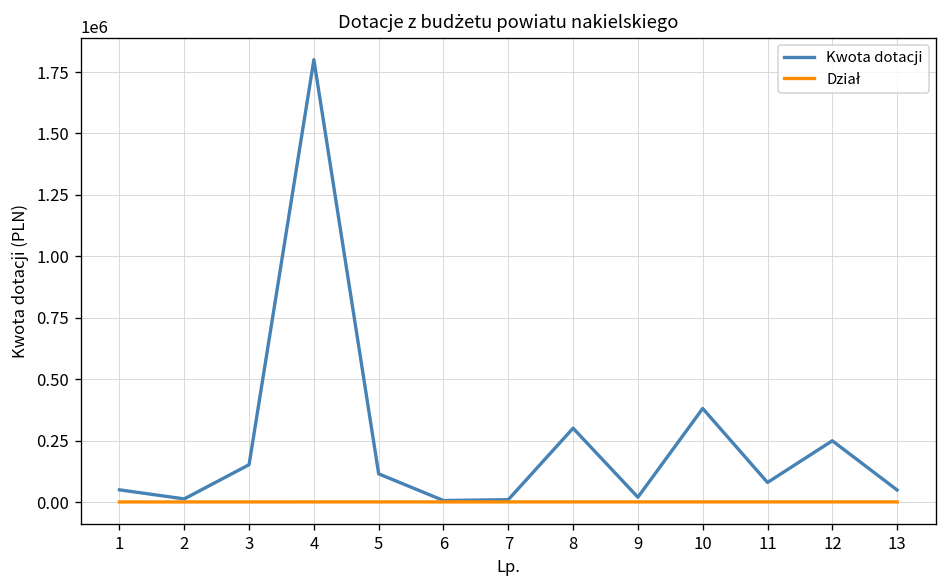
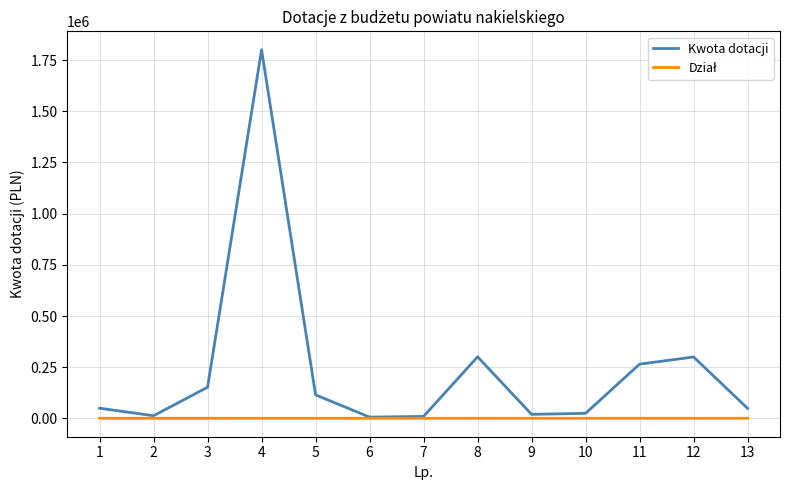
Kwota dotacji, 10: 380000 -> 30000
Kwota dotacji, 11: 80000 -> 270000
Kwota dotacji, 12: 250000 -> 300000
